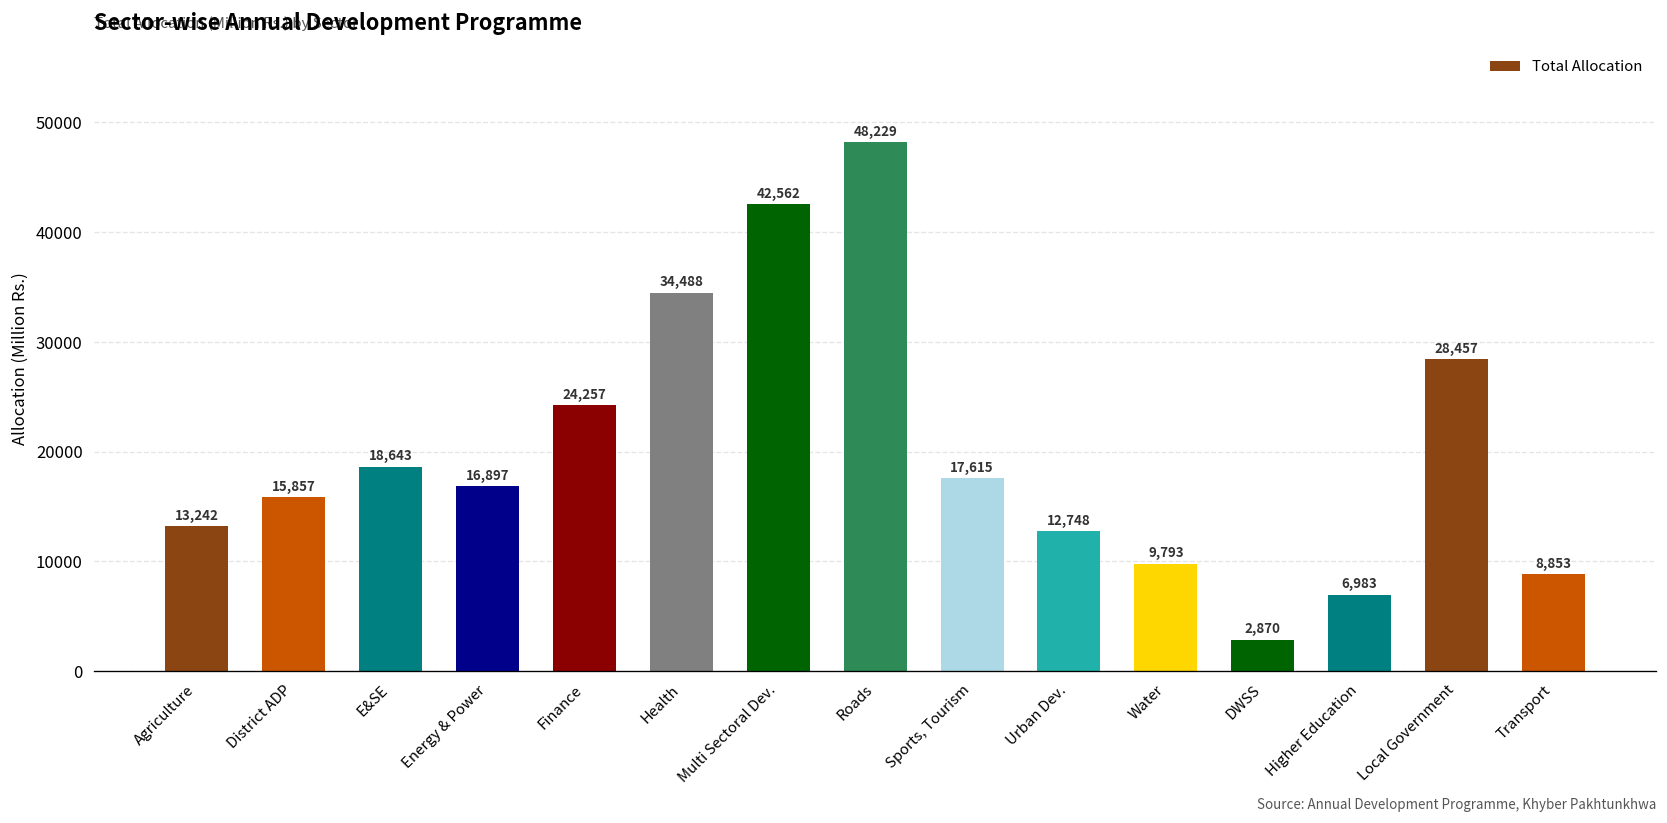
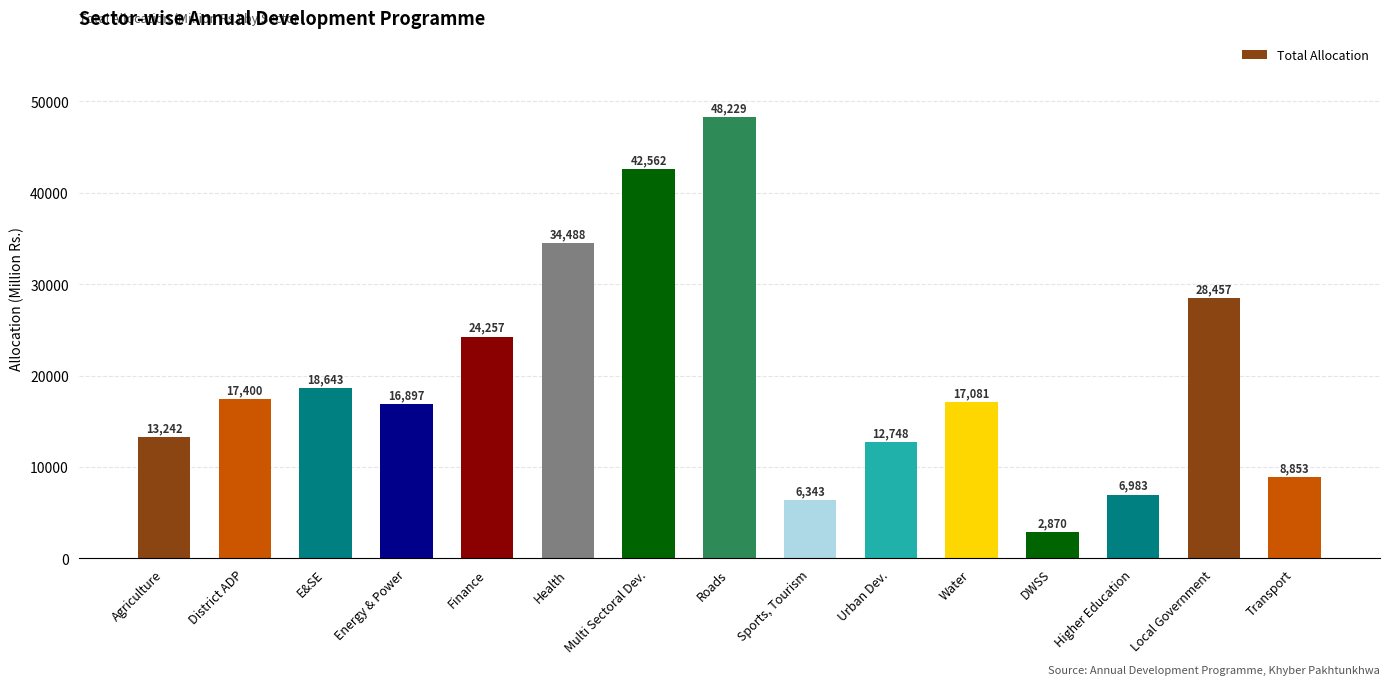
District ADP: 15,857 -> 17,400
Sports, Tourism: 17,615 -> 6,343
Water: 9,793 -> 17,081
